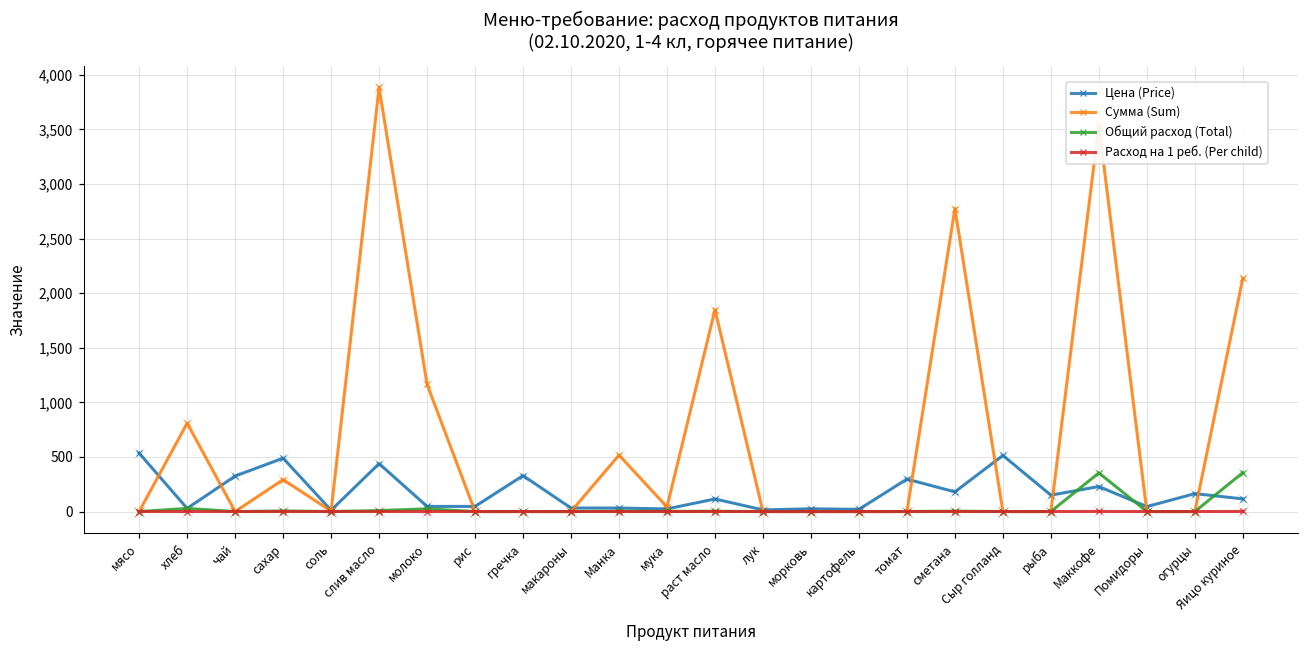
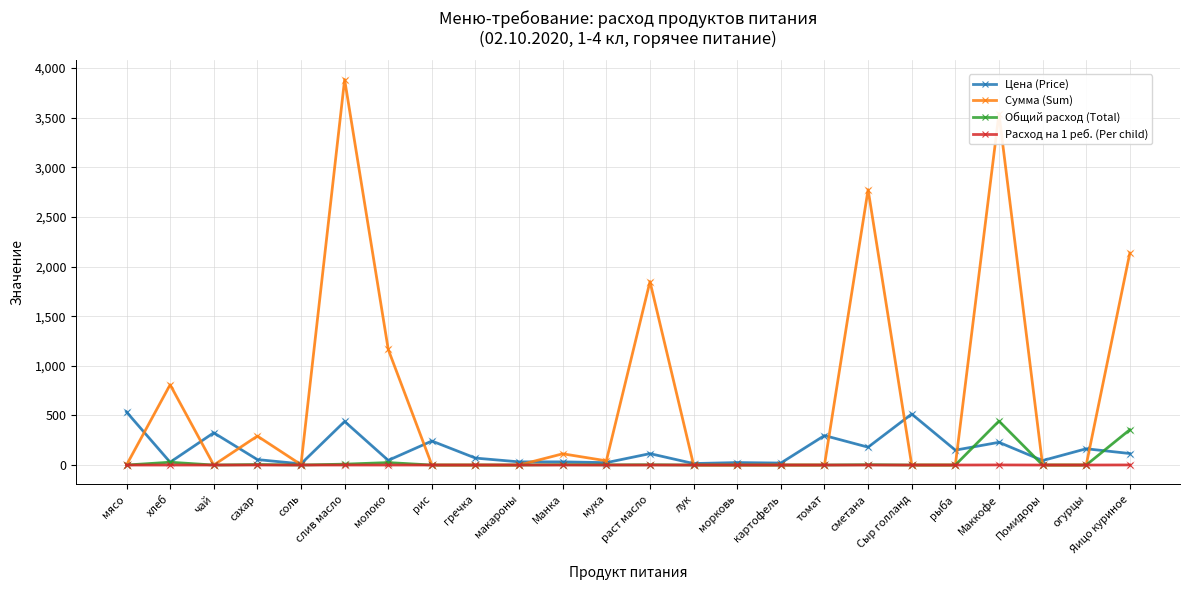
Цена (Price), сахар: 500 -> 100
Цена (Price), рис: 0 -> 200
Цена (Price), гречка: 300 -> 100
Сумма (Sum), Манка: 500 -> 100
Общий расход (Total), Маккофе: 350 -> 440
